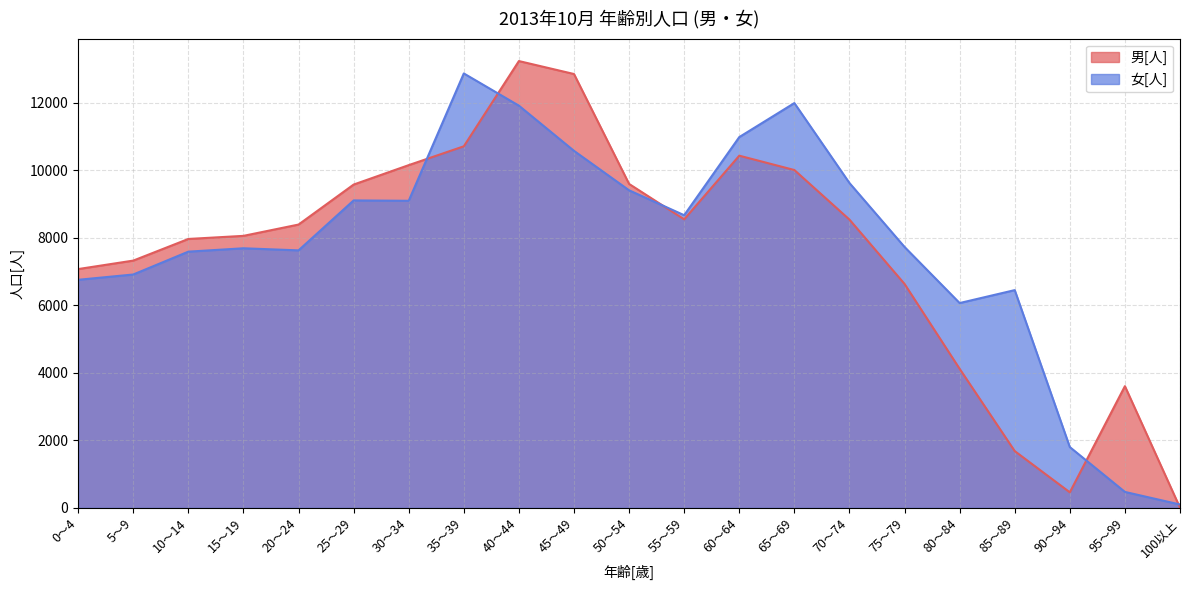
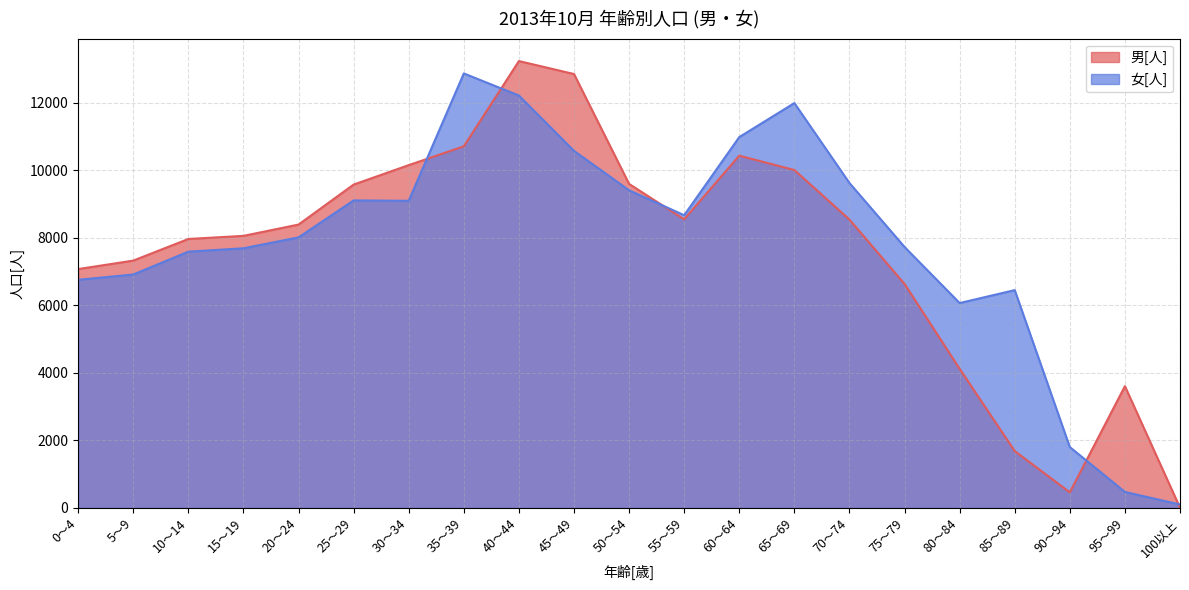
女[人], 20～24: 7600 -> 8000
女[人], 40～44: 11900 -> 12200
